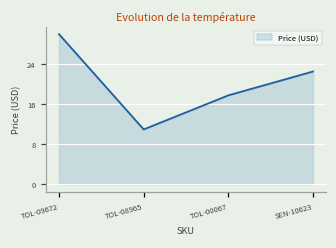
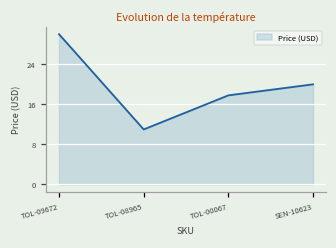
SEN-10623: 23 -> 20
